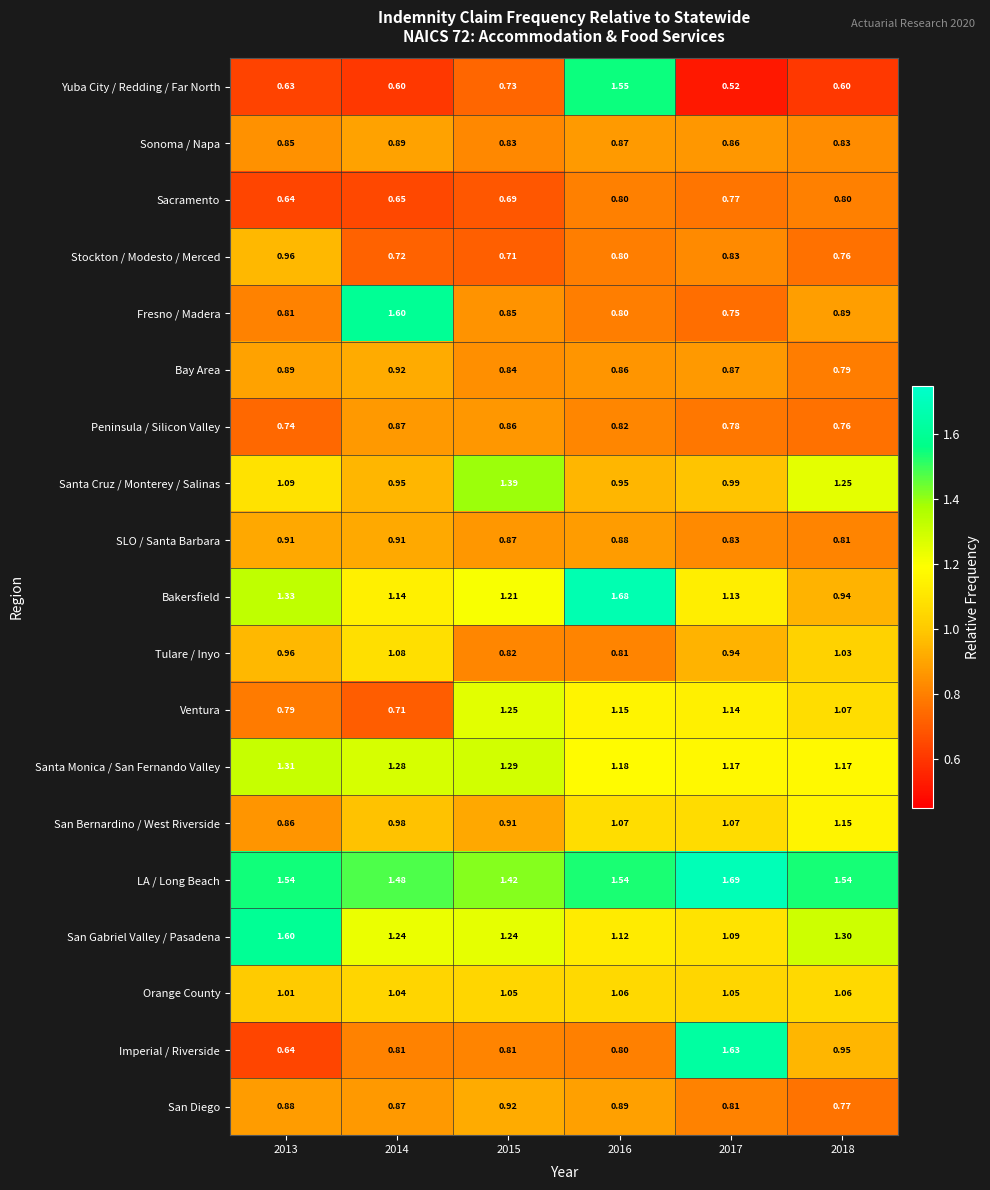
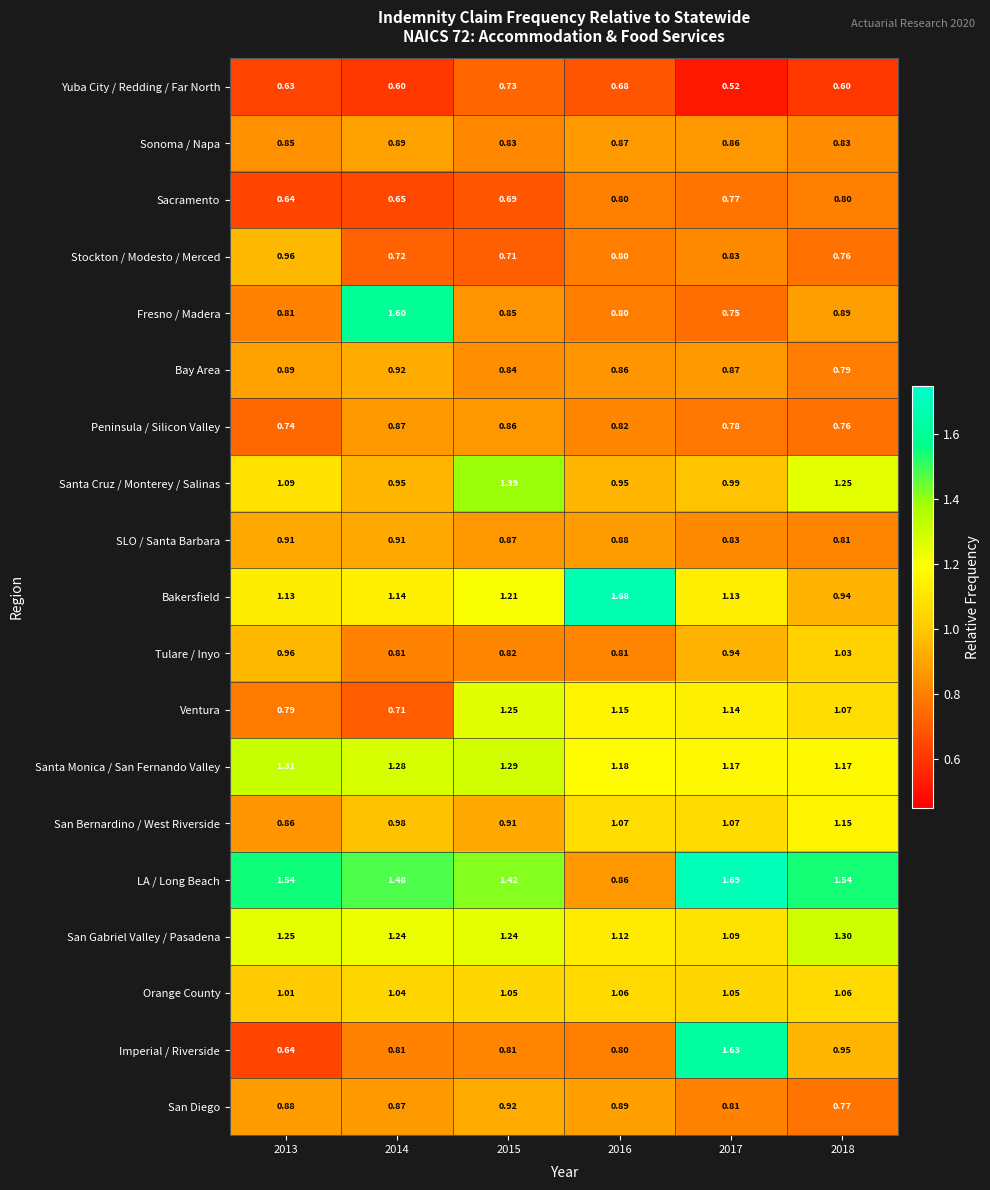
Yuba City / Redding / Far North, 2016: 1.55 -> 0.68
Bakersfield, 2013: 1.33 -> 1.13
Tulare / Inyo, 2014: 1.08 -> 0.81
LA / Long Beach, 2016: 1.54 -> 0.86
San Gabriel Valley / Pasadena, 2013: 1.60 -> 1.25
